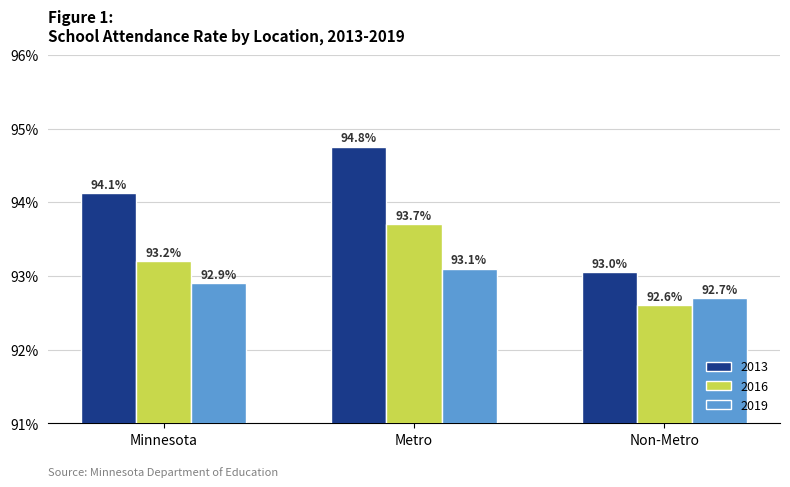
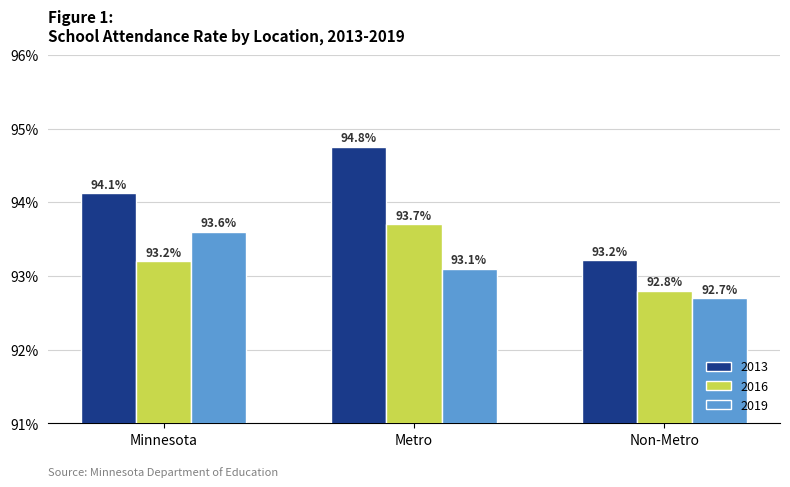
2019, Minnesota: 92.9% -> 93.6%
2013, Non-Metro: 93.0% -> 93.2%
2016, Non-Metro: 92.6% -> 92.8%
